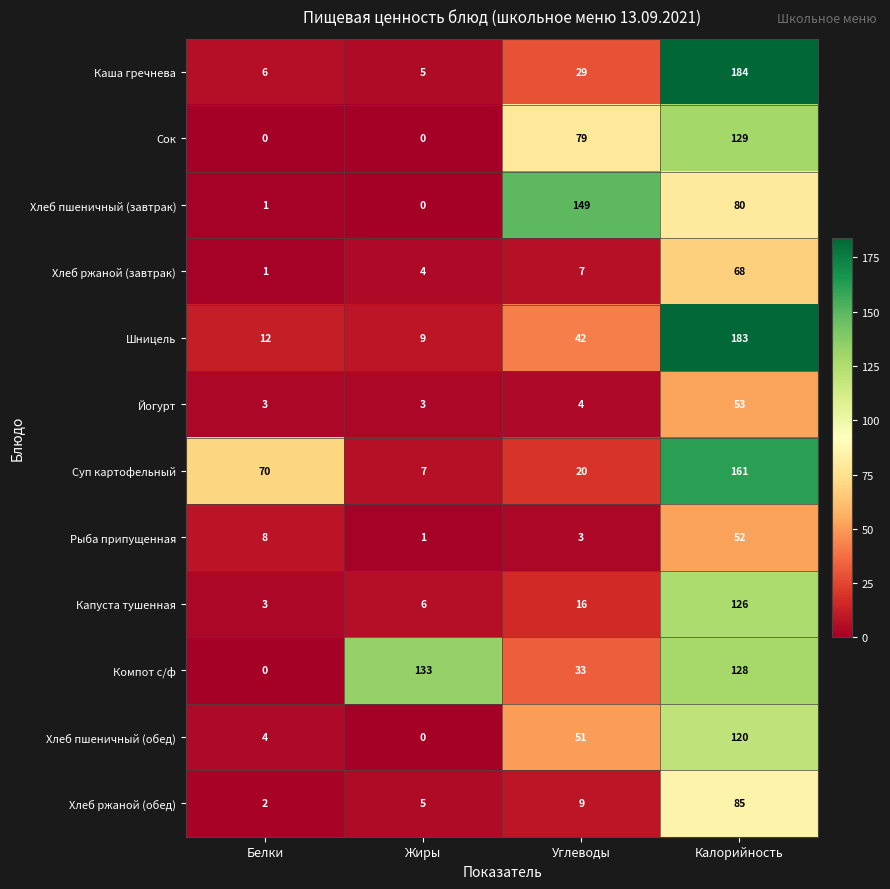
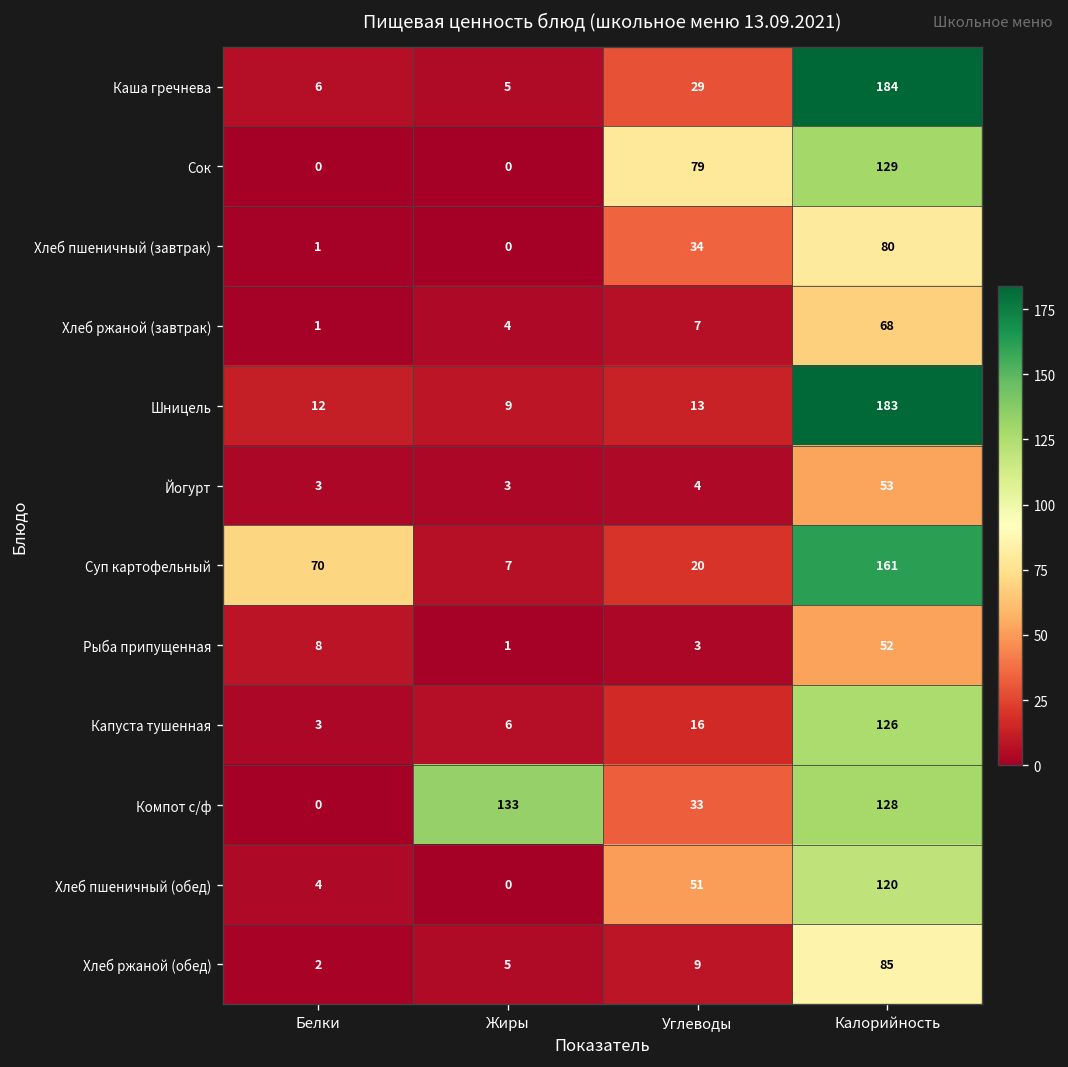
Хлеб пшеничный (завтрак), Углеводы: 149 -> 34
Шницель, Углеводы: 42 -> 13
